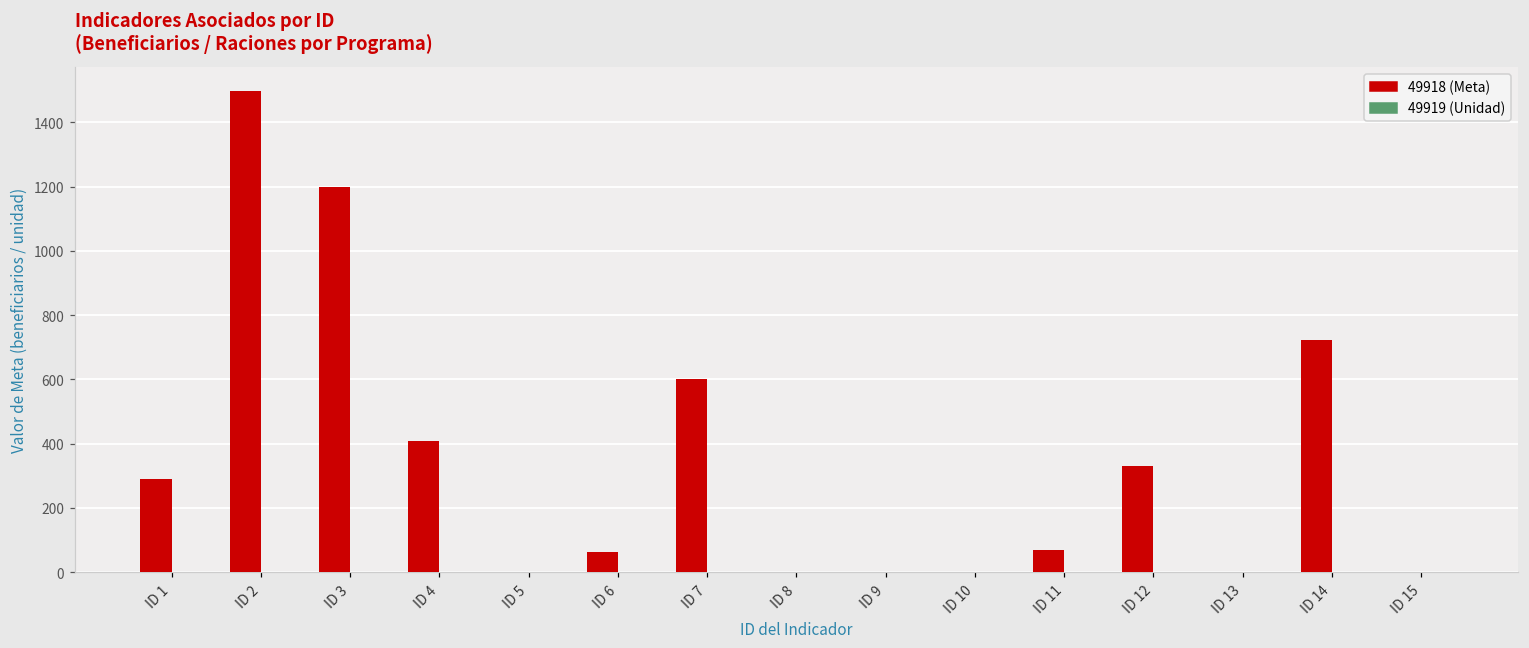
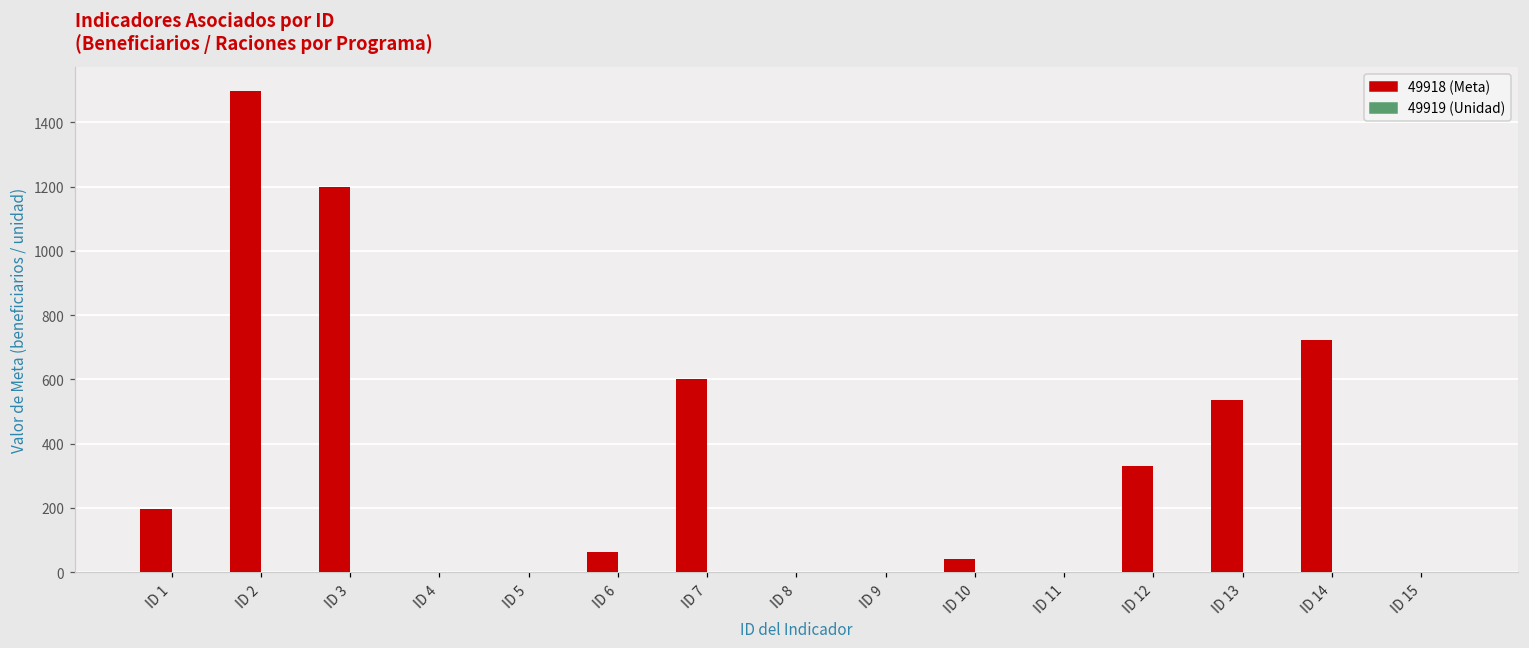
49918 (Meta), ID 1: 290 -> 200
49918 (Meta), ID 4: 410 -> 0
49918 (Meta), ID 10: 0 -> 40
49918 (Meta), ID 11: 70 -> 0
49918 (Meta), ID 13: 0 -> 540
